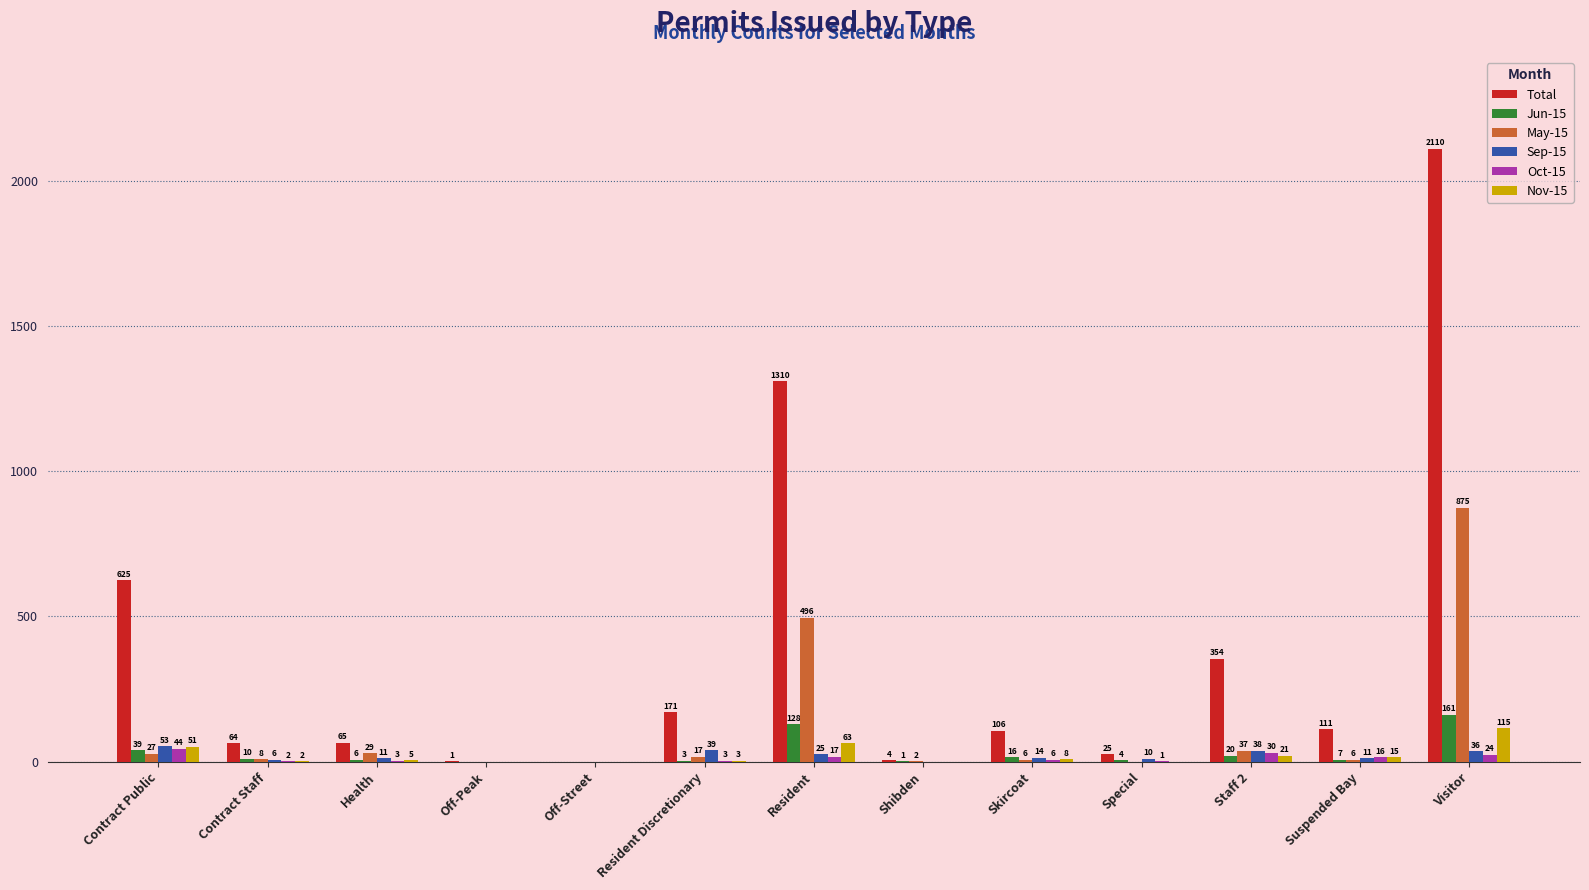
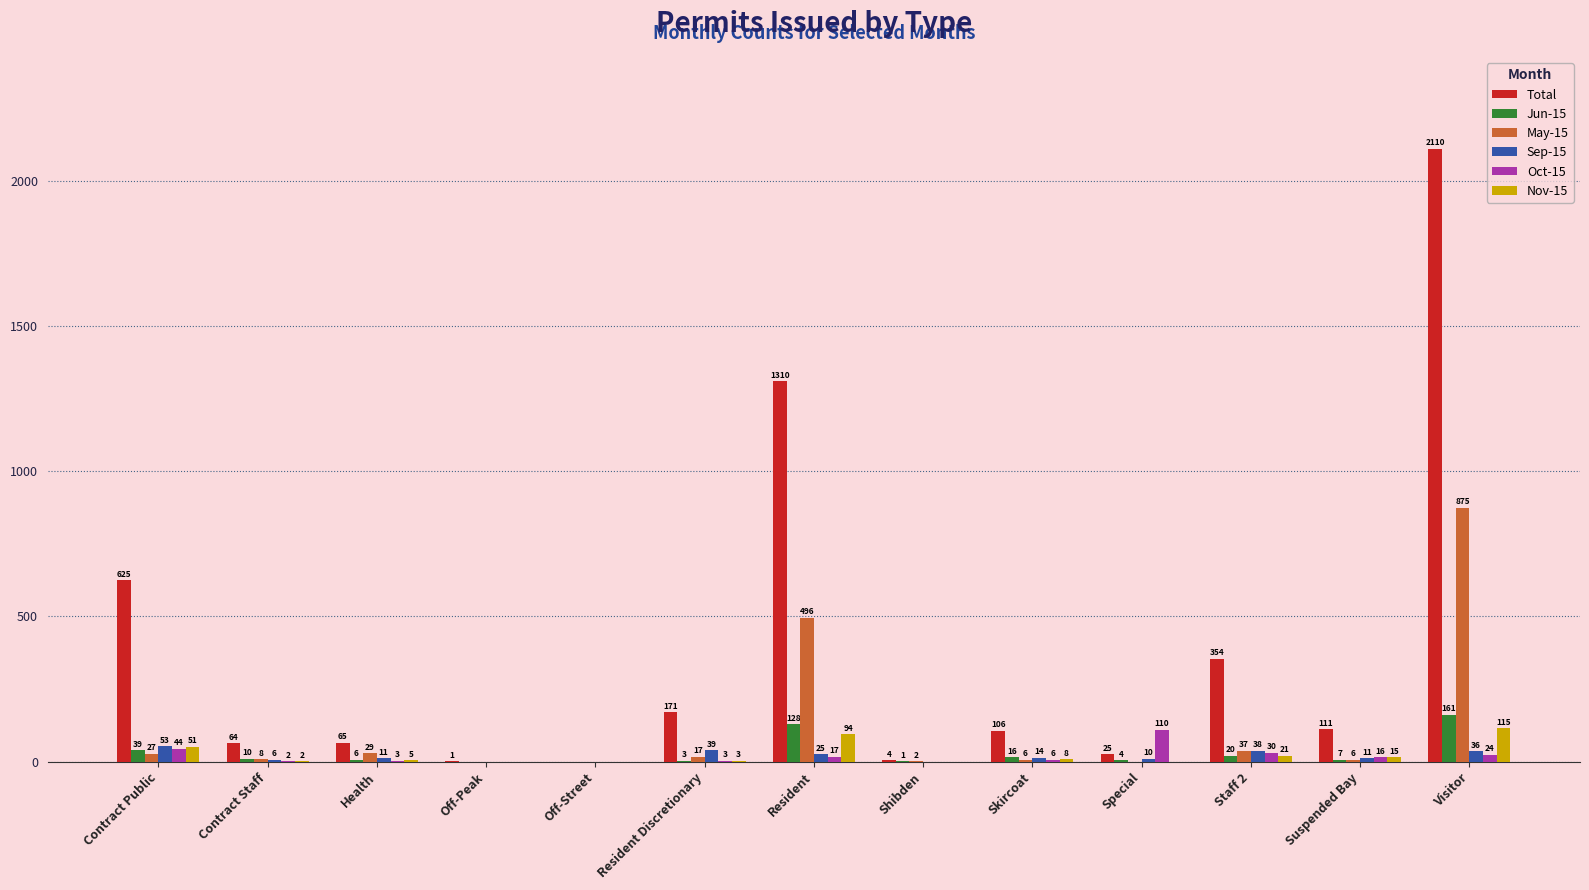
Nov-15, Resident: 63 -> 94
Oct-15, Special: 1 -> 110
